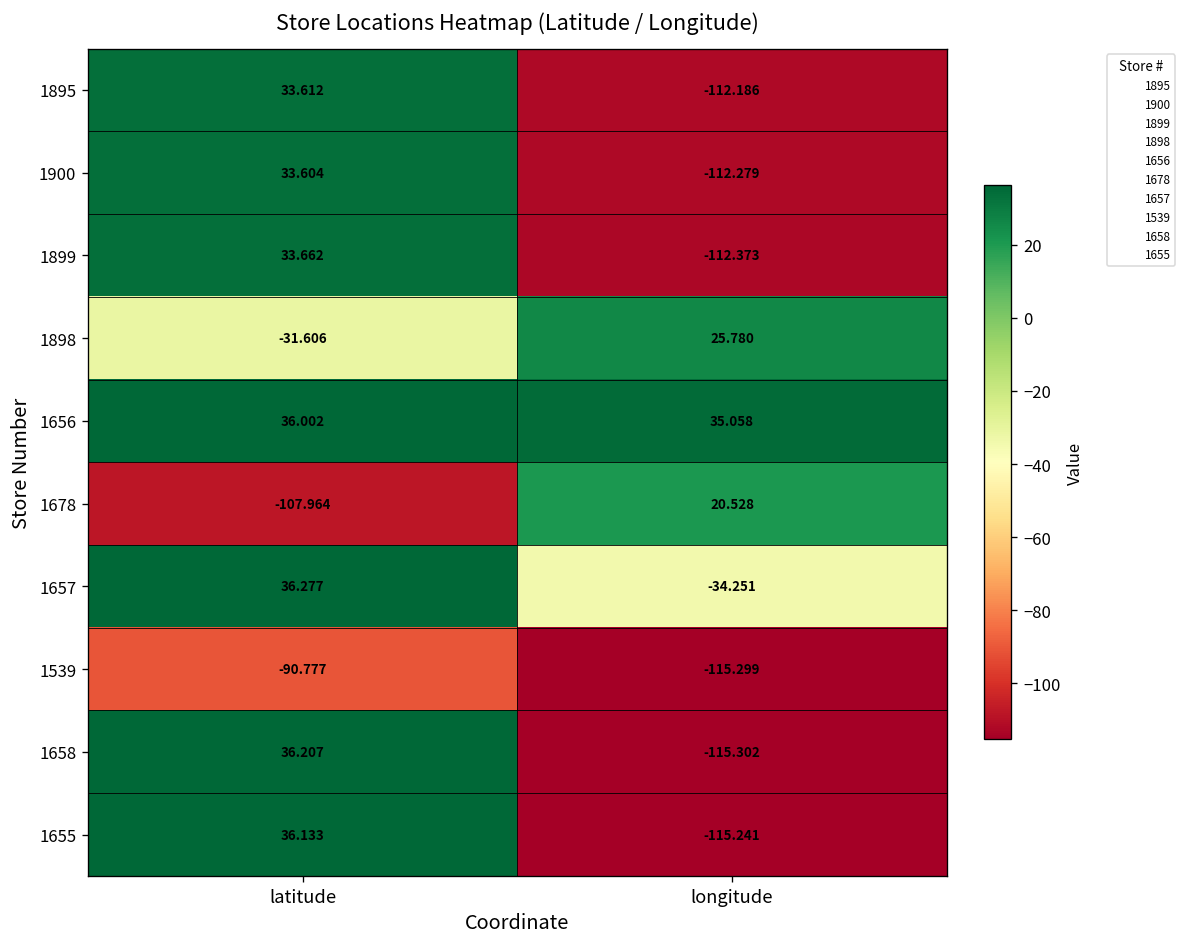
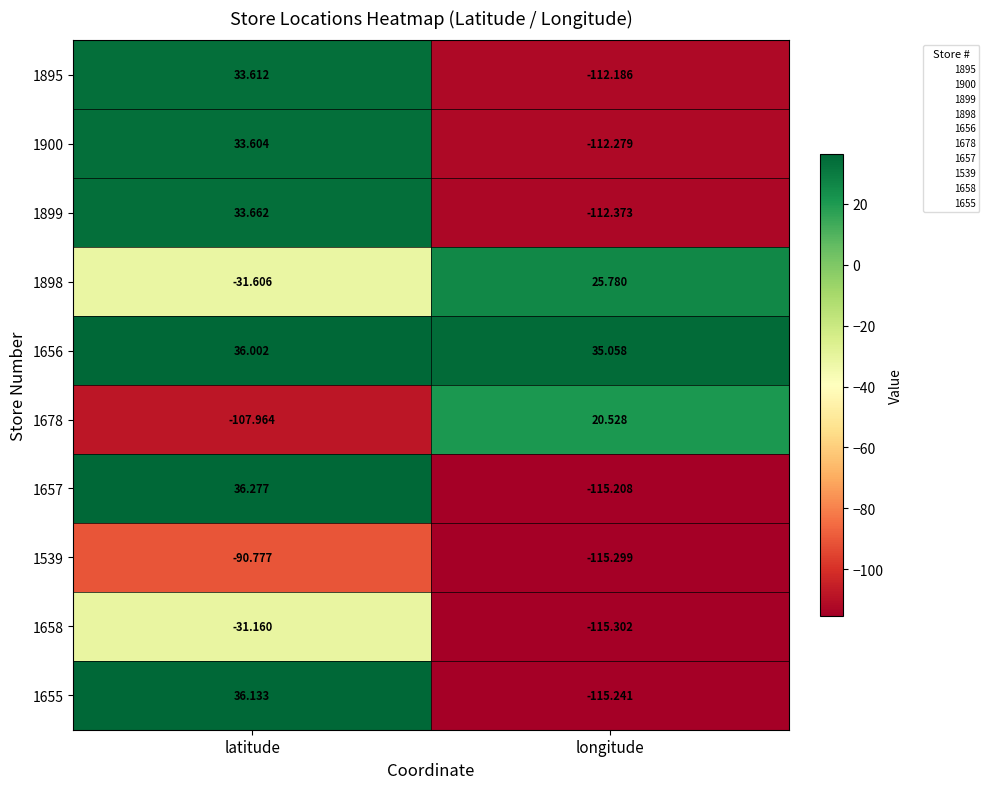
1657, longitude: -34.251 -> -115.208
1658, latitude: 36.207 -> -31.160
